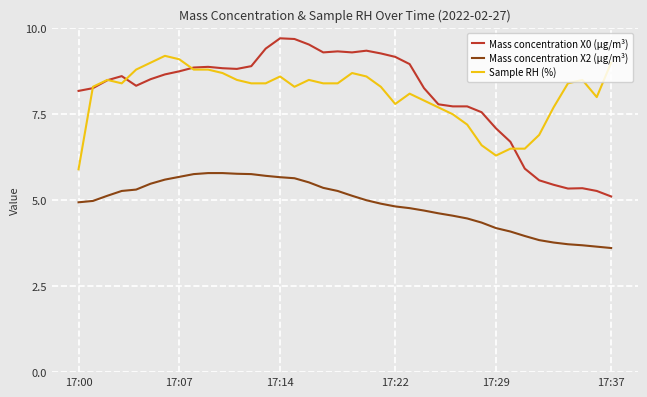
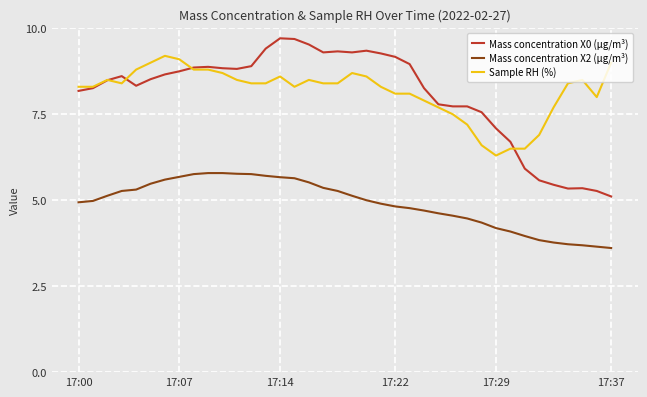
Sample RH (%), 17:00: 5.9 -> 8.3
Sample RH (%), 17:22: 7.8 -> 8.1
